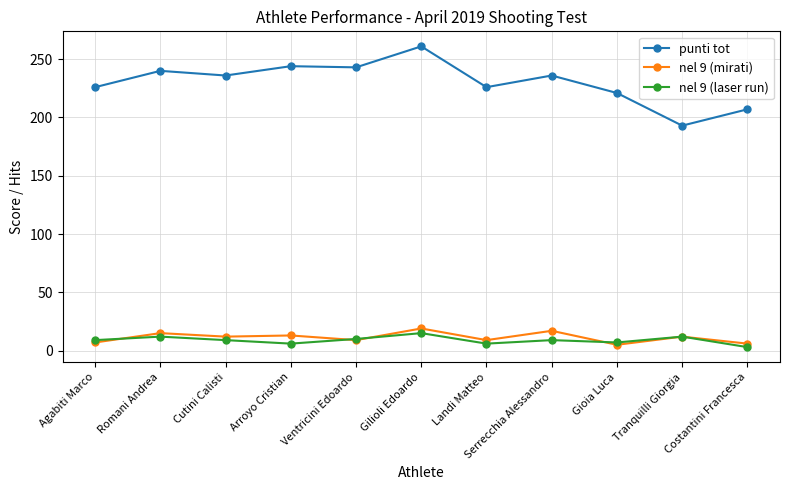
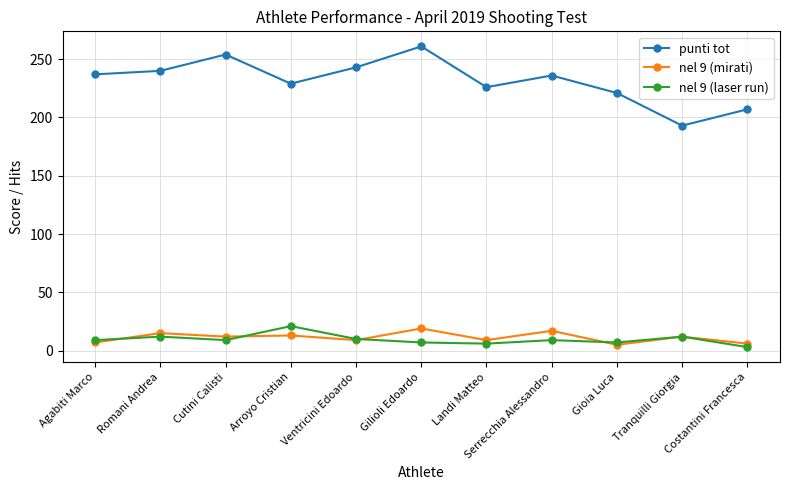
punti tot, Agabiti Marco: 226 -> 237
punti tot, Cutini Calisti: 236 -> 254
punti tot, Arroyo Cristian: 244 -> 229
nel 9 (laser run), Arroyo Cristian: 6 -> 21
nel 9 (laser run), Gilioli Edoardo: 15 -> 7
